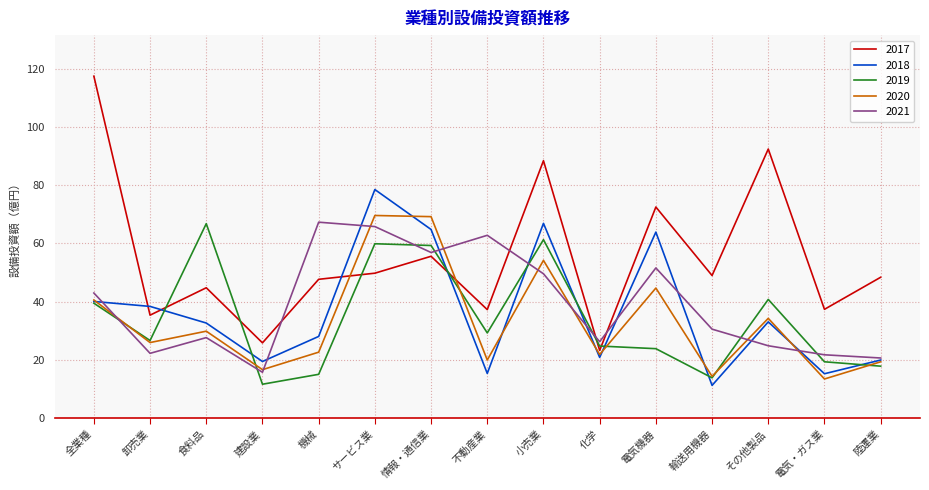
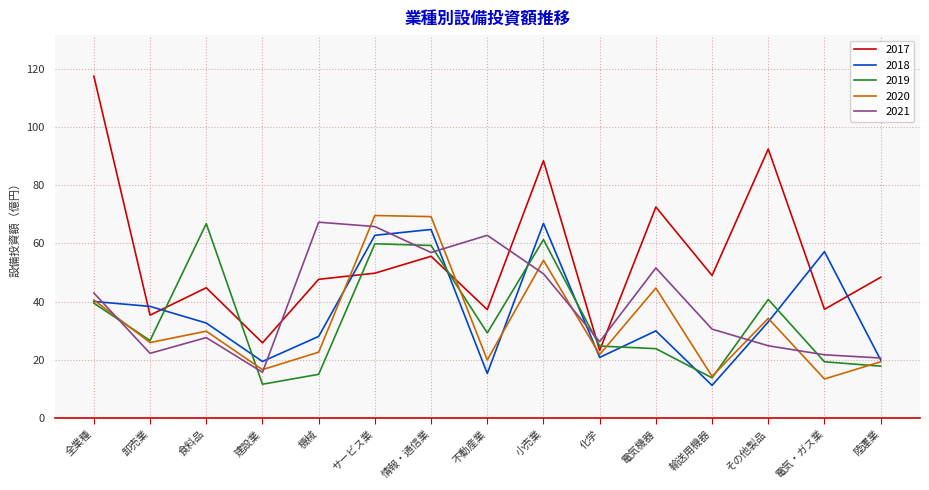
2018, サービス業: 79 -> 63
2018, 電気機器: 64 -> 30
2018, 電気・ガス業: 15 -> 57
